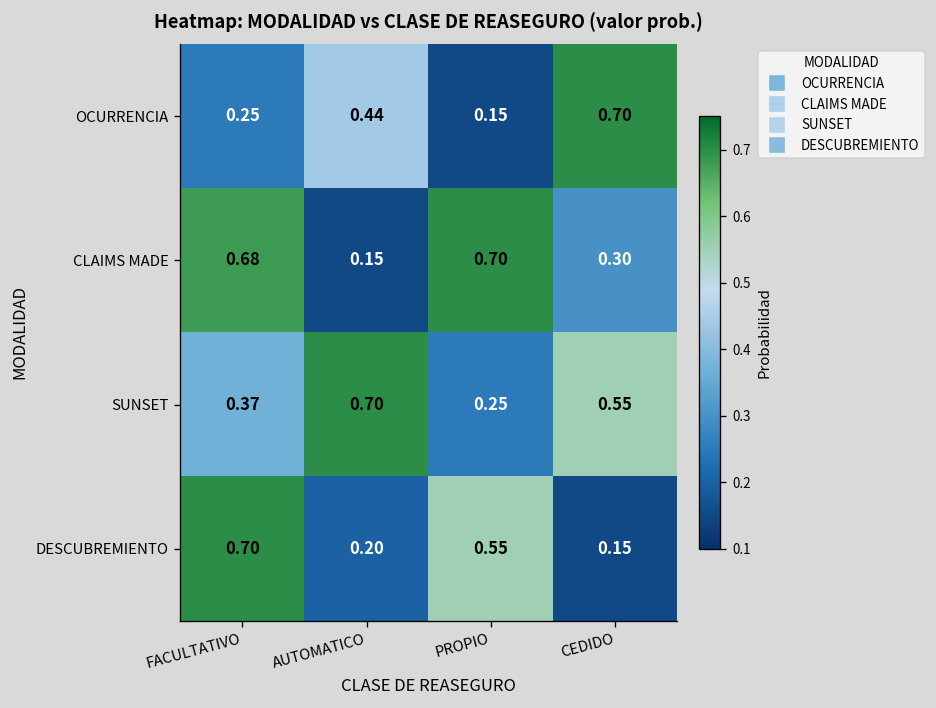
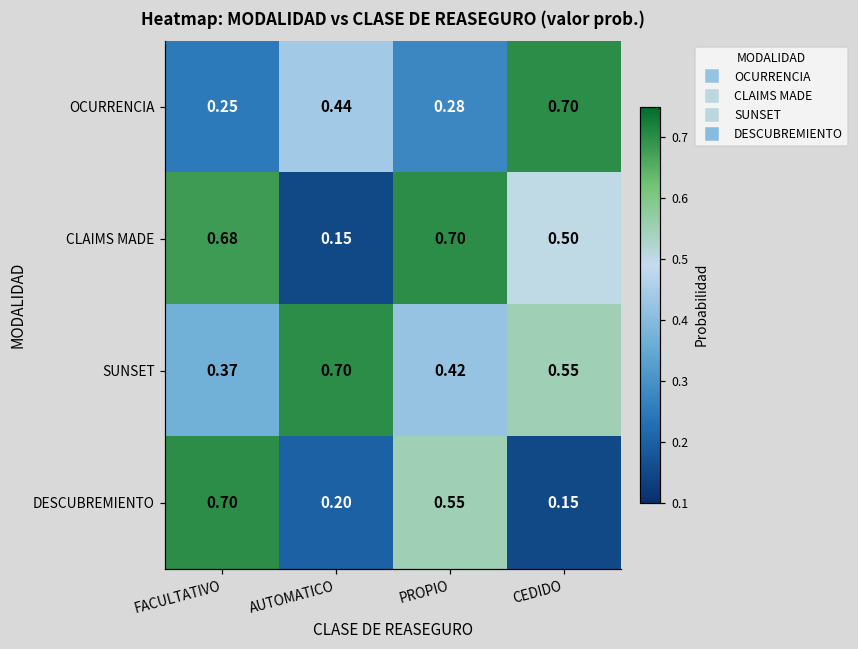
OCURRENCIA, PROPIO: 0.15 -> 0.28
CLAIMS MADE, CEDIDO: 0.30 -> 0.50
SUNSET, PROPIO: 0.25 -> 0.42
